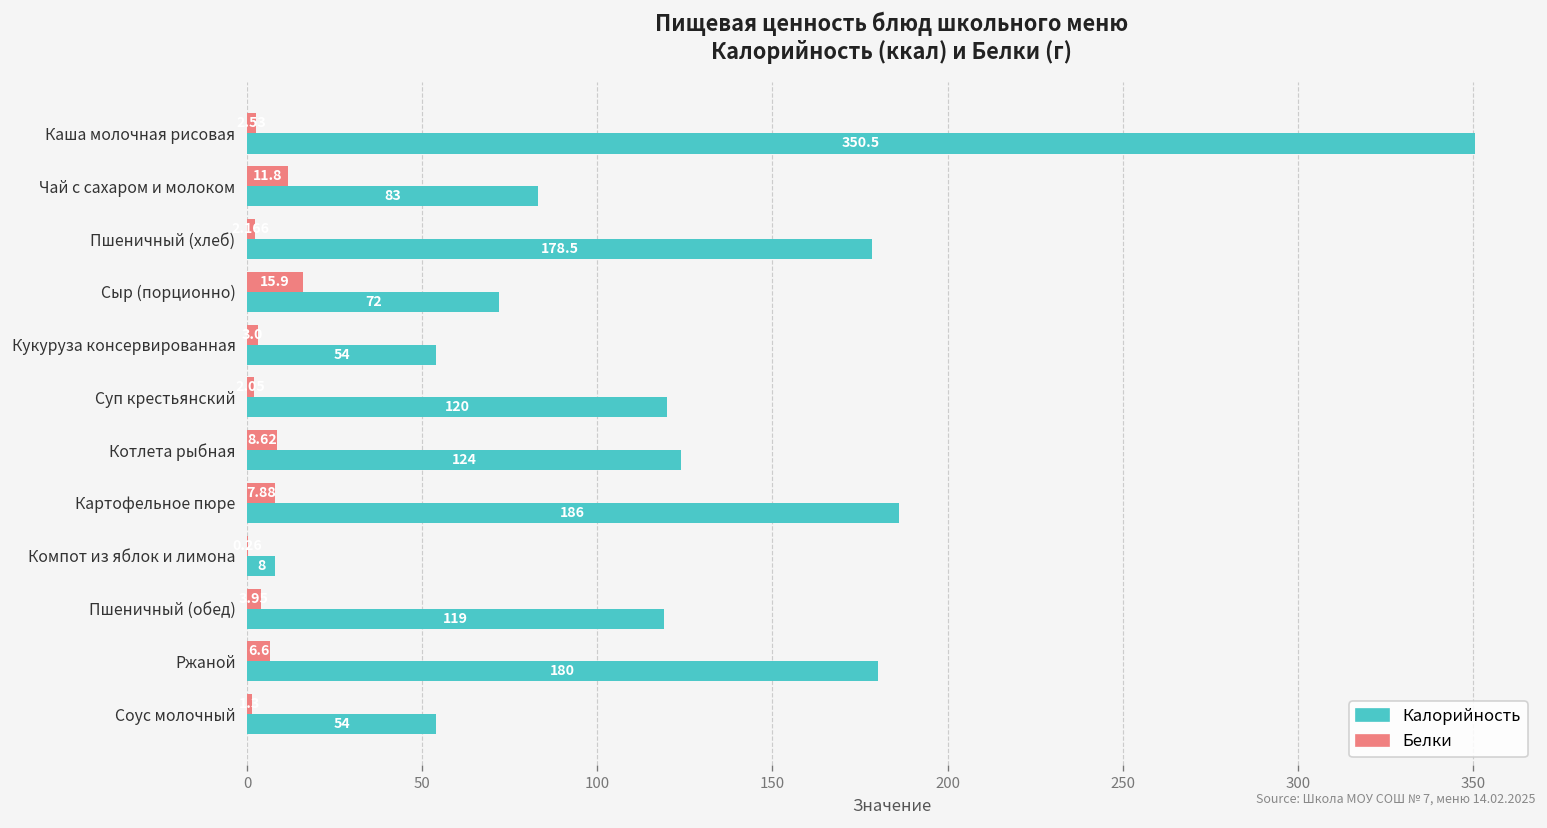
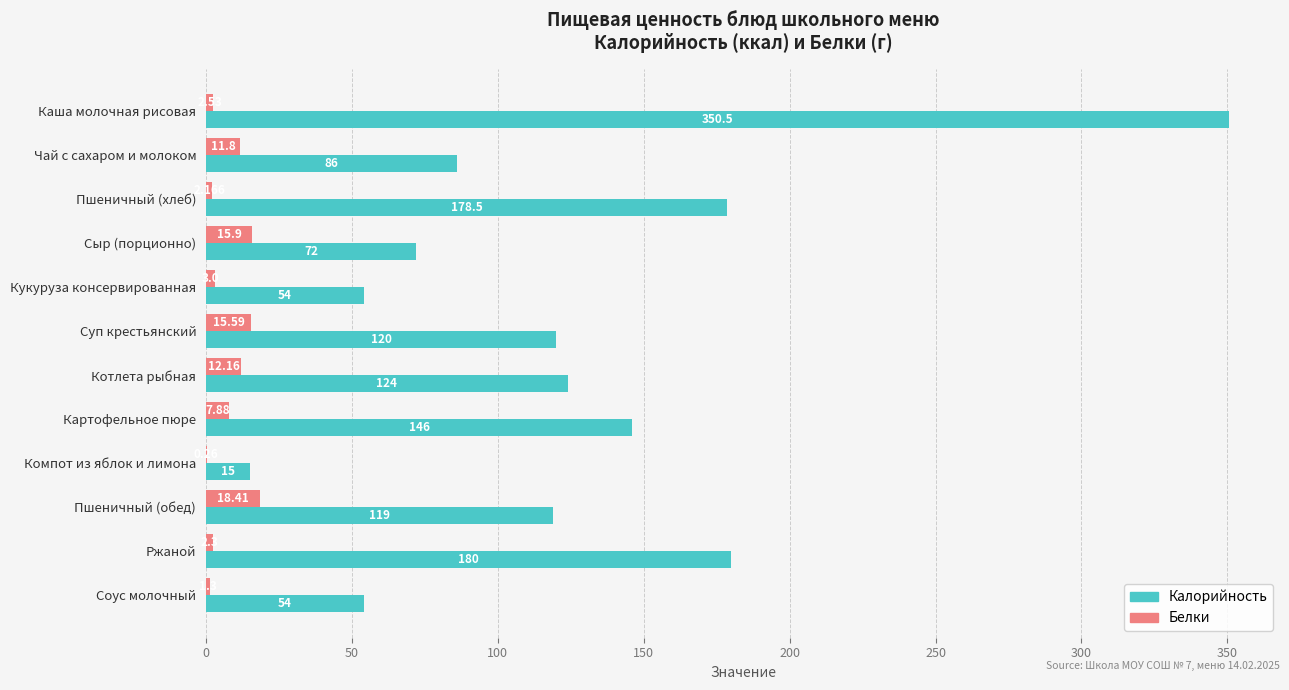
Калорийность, Чай с сахаром и молоком: 83 -> 86
Белки, Суп крестьянский: 2 -> 16
Белки, Котлета рыбная: 8.62 -> 12.16
Калорийность, Картофельное пюре: 186 -> 146
Калорийность, Компот из яблок и лимона: 8 -> 15
Белки, Пшеничный (обед): 4 -> 18
Белки, Ржаной: 7 -> 2
